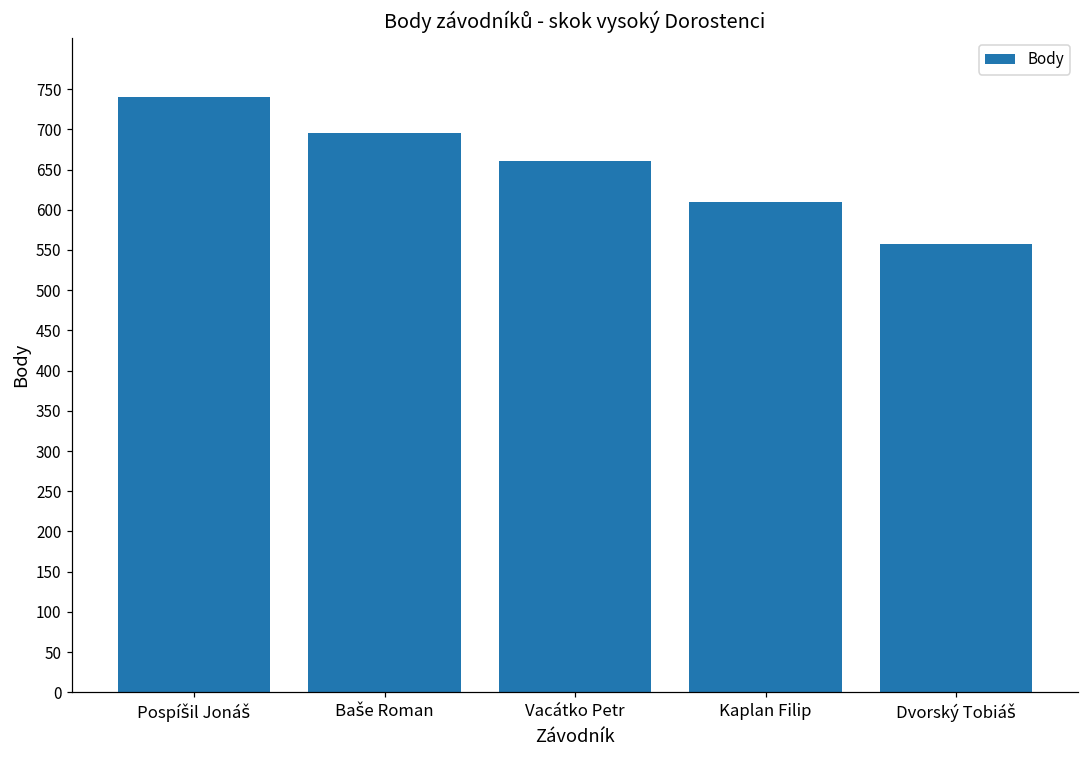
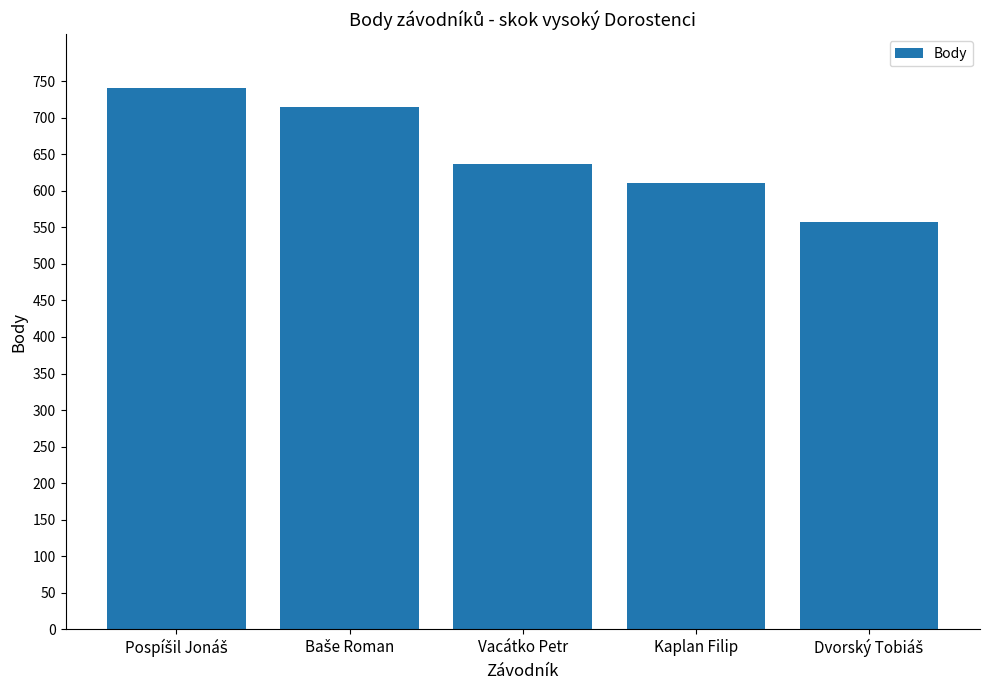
Baše Roman: 700 -> 710
Vacátko Petr: 660 -> 640
